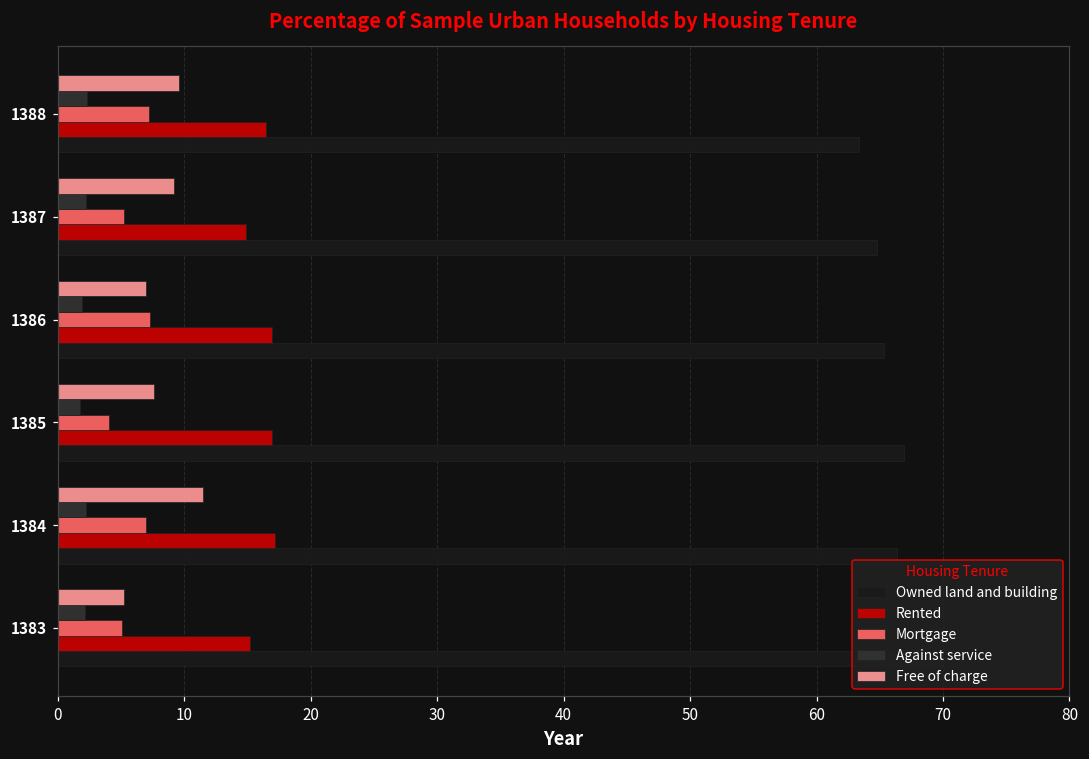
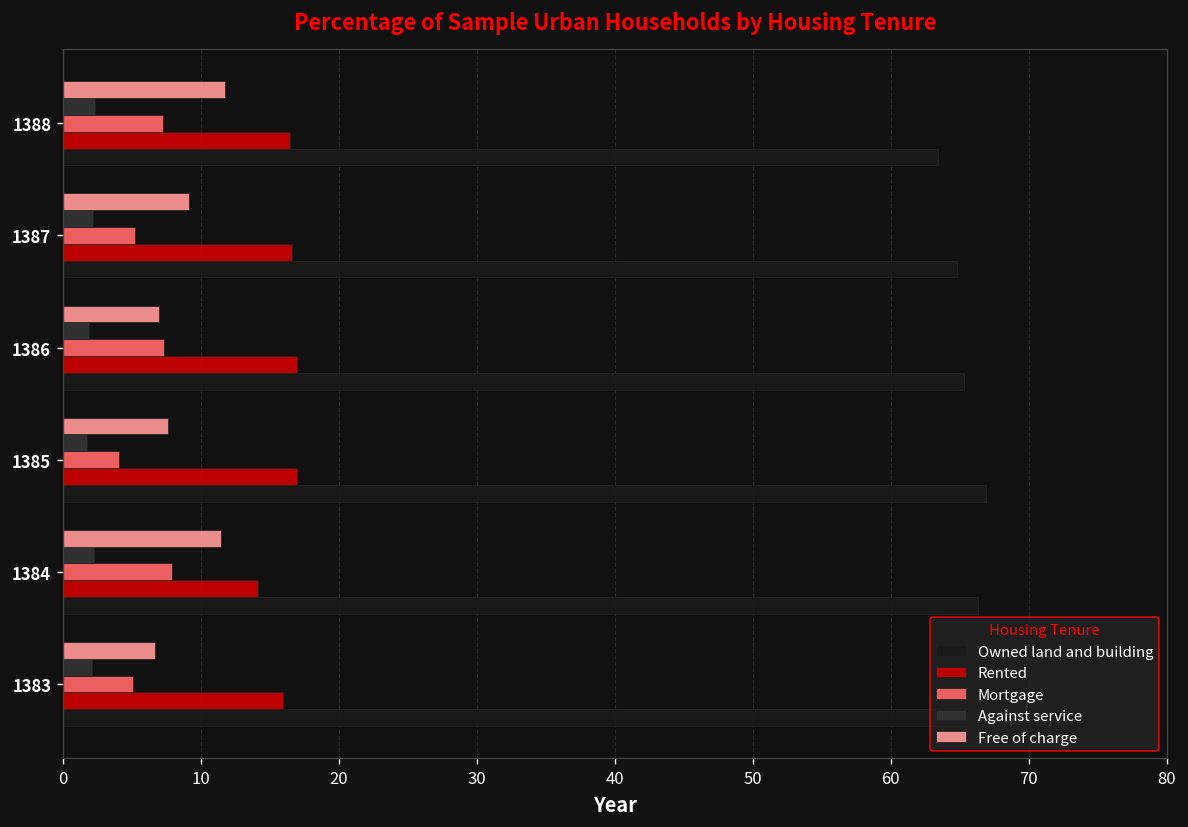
Free of charge, 1388: 9.6 -> 11.7
Rented, 1387: 14.9 -> 16.6
Mortgage, 1384: 7.0 -> 7.9
Rented, 1384: 17.2 -> 14.2
Free of charge, 1383: 5.3 -> 6.7
Rented, 1383: 15.2 -> 15.9
